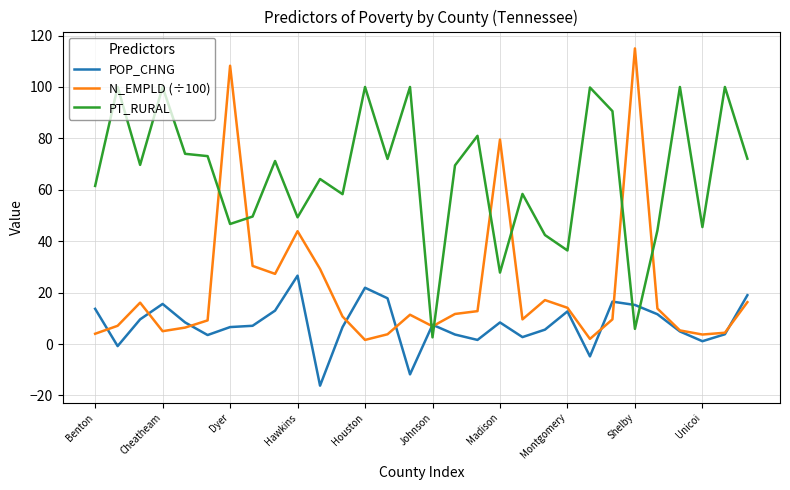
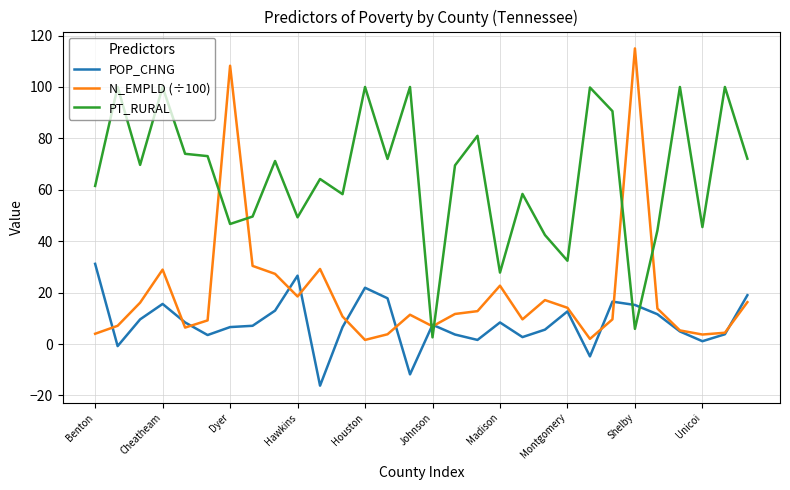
POP_CHNG, Benton: 14 -> 31
N_EMPLD (÷100), Cheatheam: 5 -> 29
N_EMPLD (÷100), Hawkins: 44 -> 19
N_EMPLD (÷100), Madison: 80 -> 23
PT_RURAL, Montgomery: 36 -> 32
